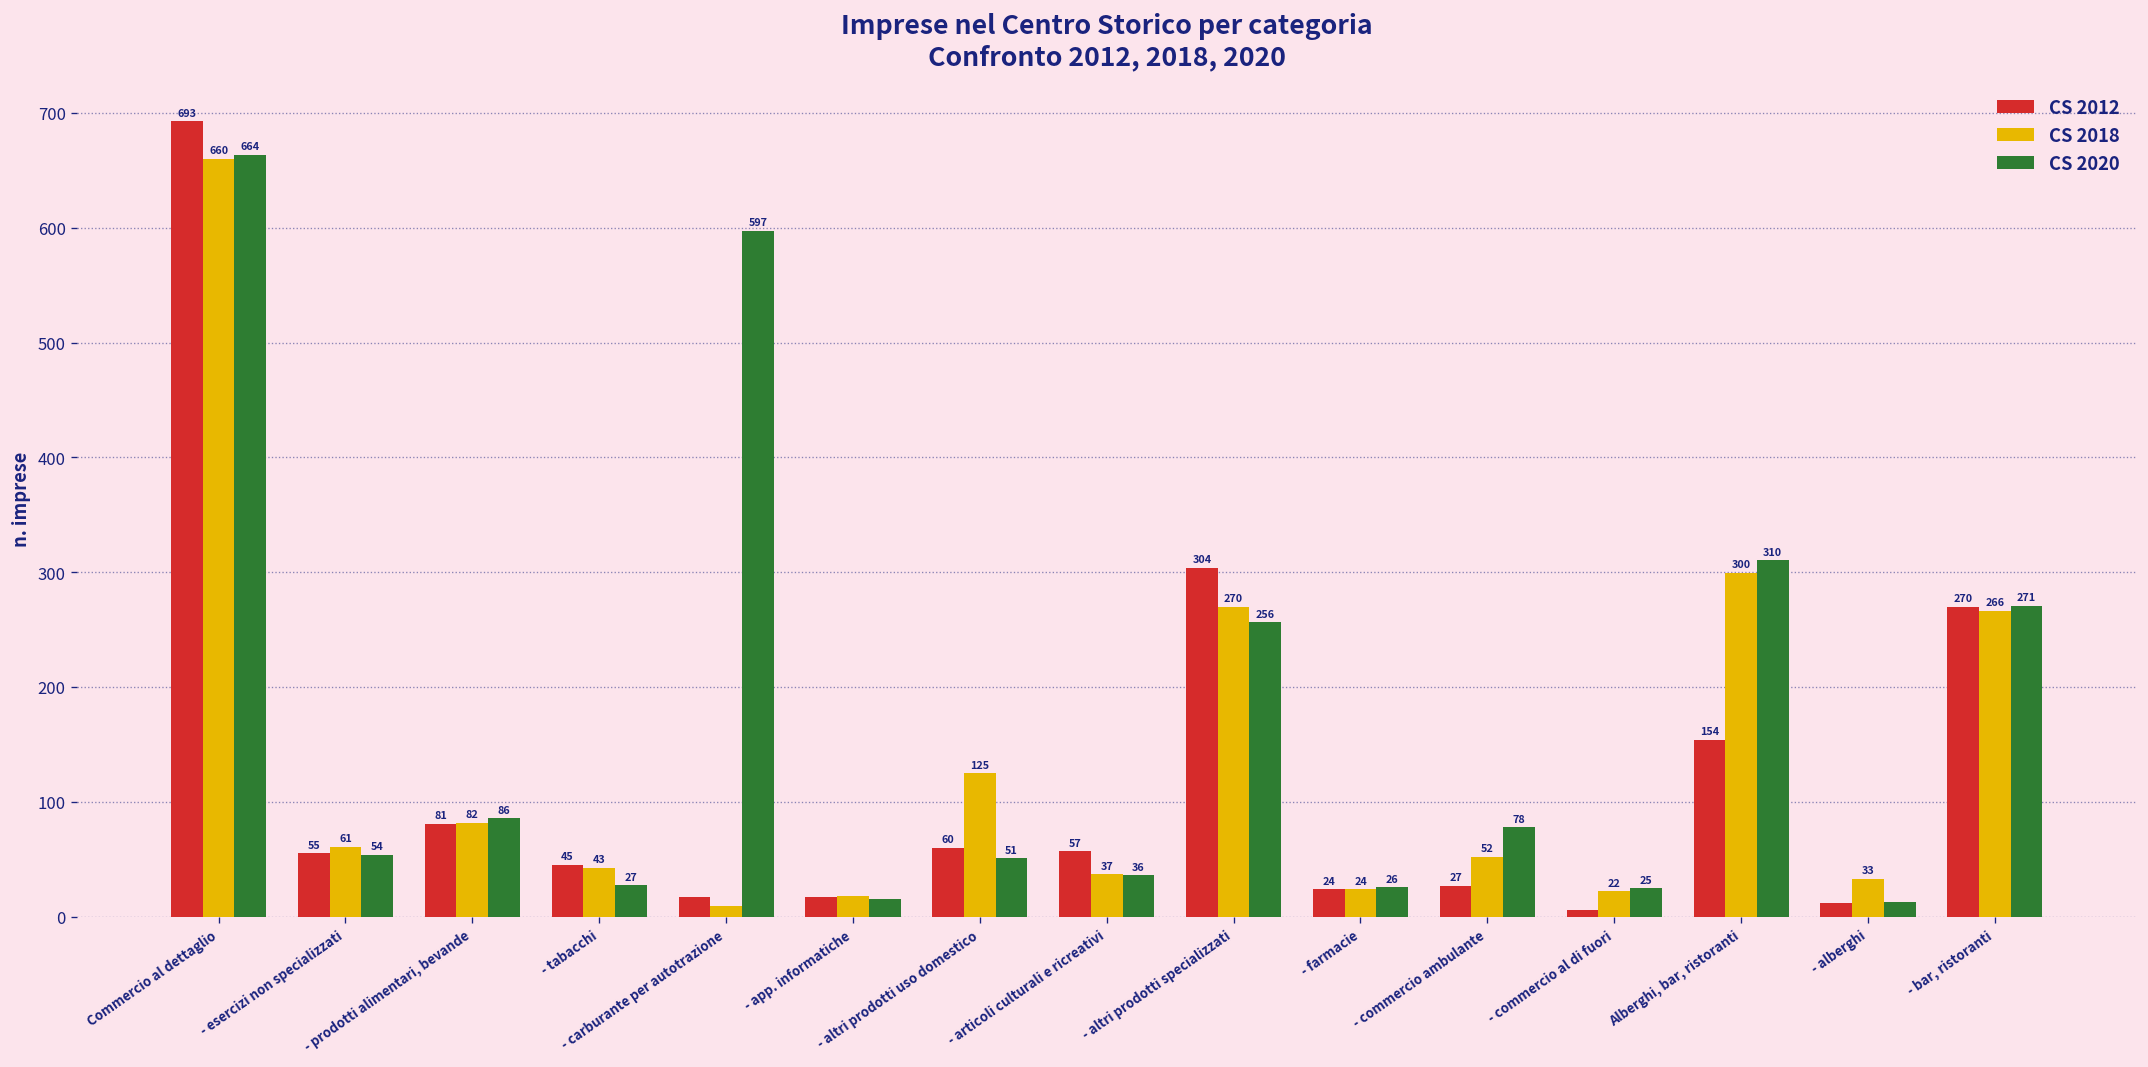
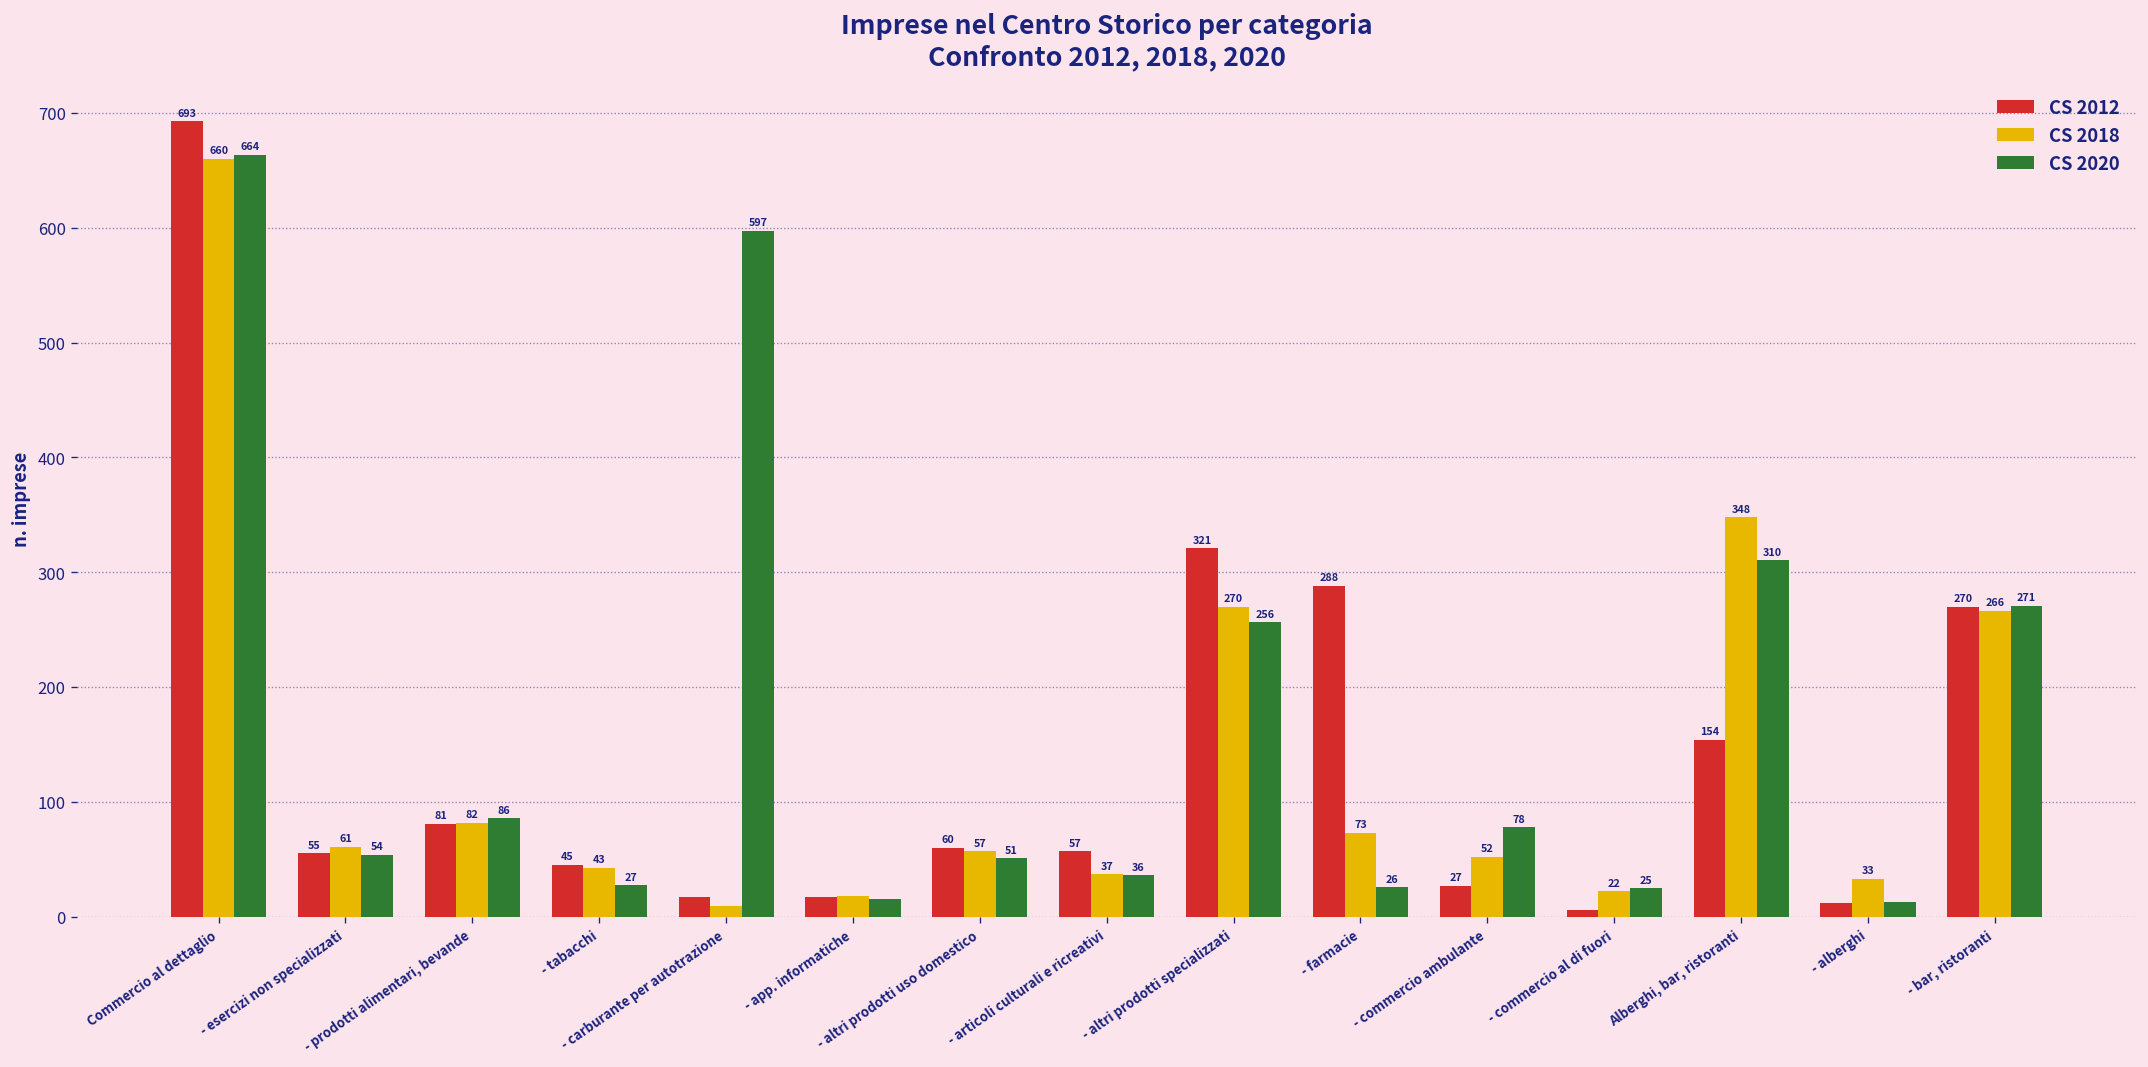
CS 2018, - altri prodotti uso domestico: 125 -> 57
CS 2012, - altri prodotti specializzati: 304 -> 321
CS 2012, - farmacie: 24 -> 288
CS 2018, - farmacie: 24 -> 73
CS 2018, Alberghi, bar, ristoranti: 300 -> 348
